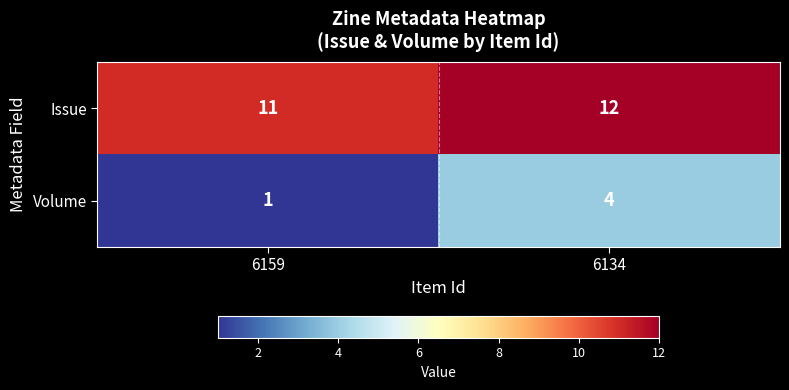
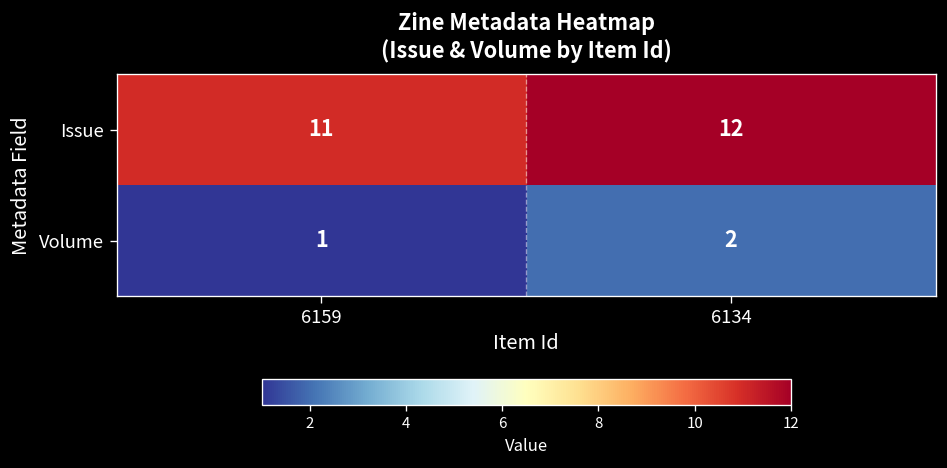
Volume, 6134: 4 -> 2
